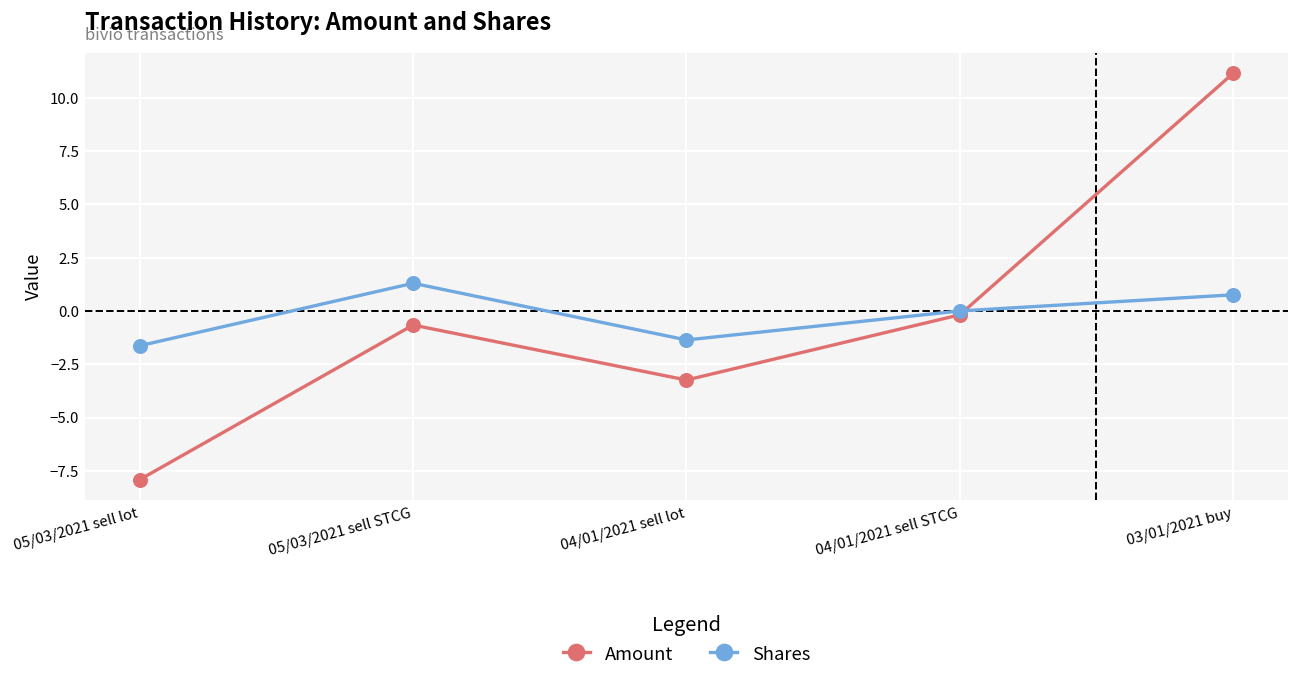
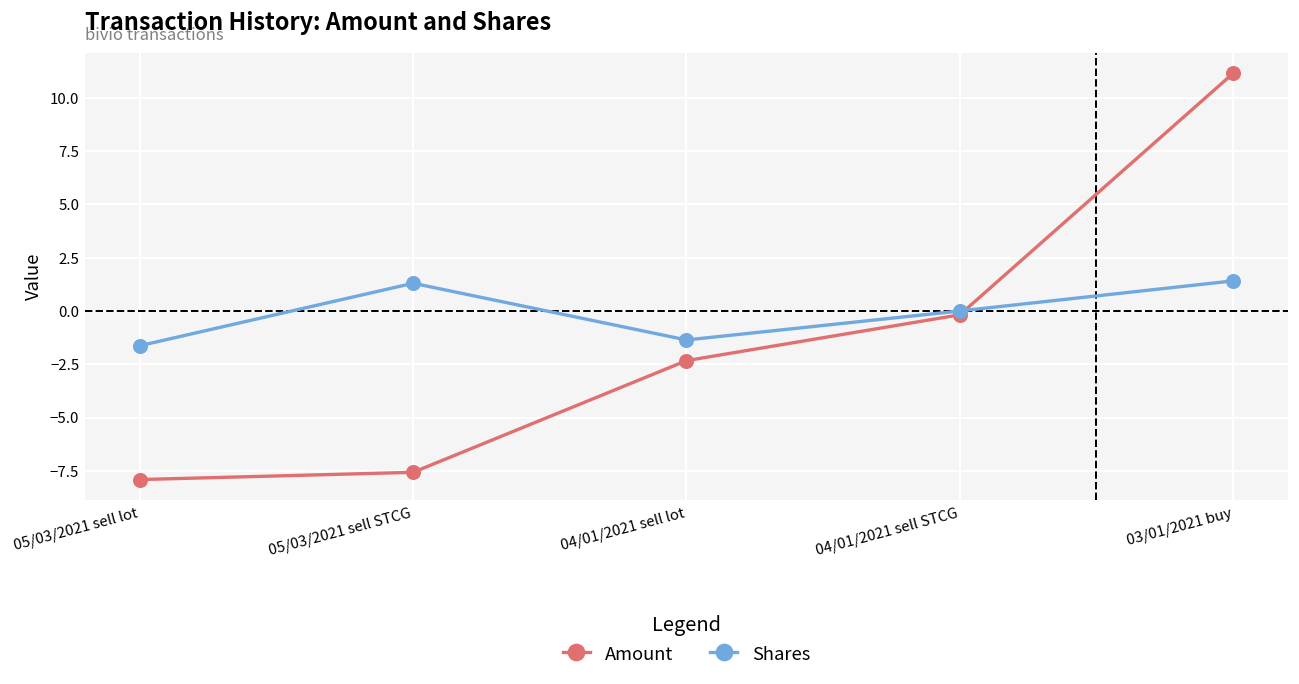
Amount, 05/03/2021 sell STCG: -0.7 -> -7.6
Amount, 04/01/2021 sell lot: -3.2 -> -2.3
Shares, 03/01/2021 buy: 0.8 -> 1.4
